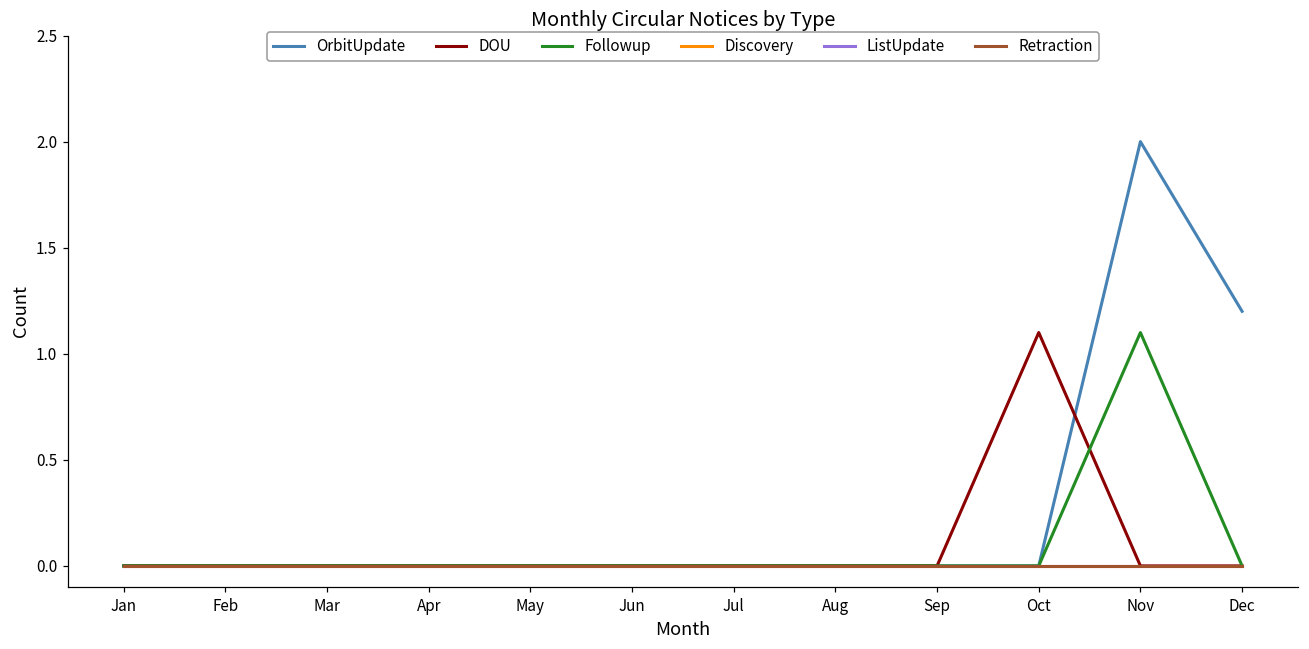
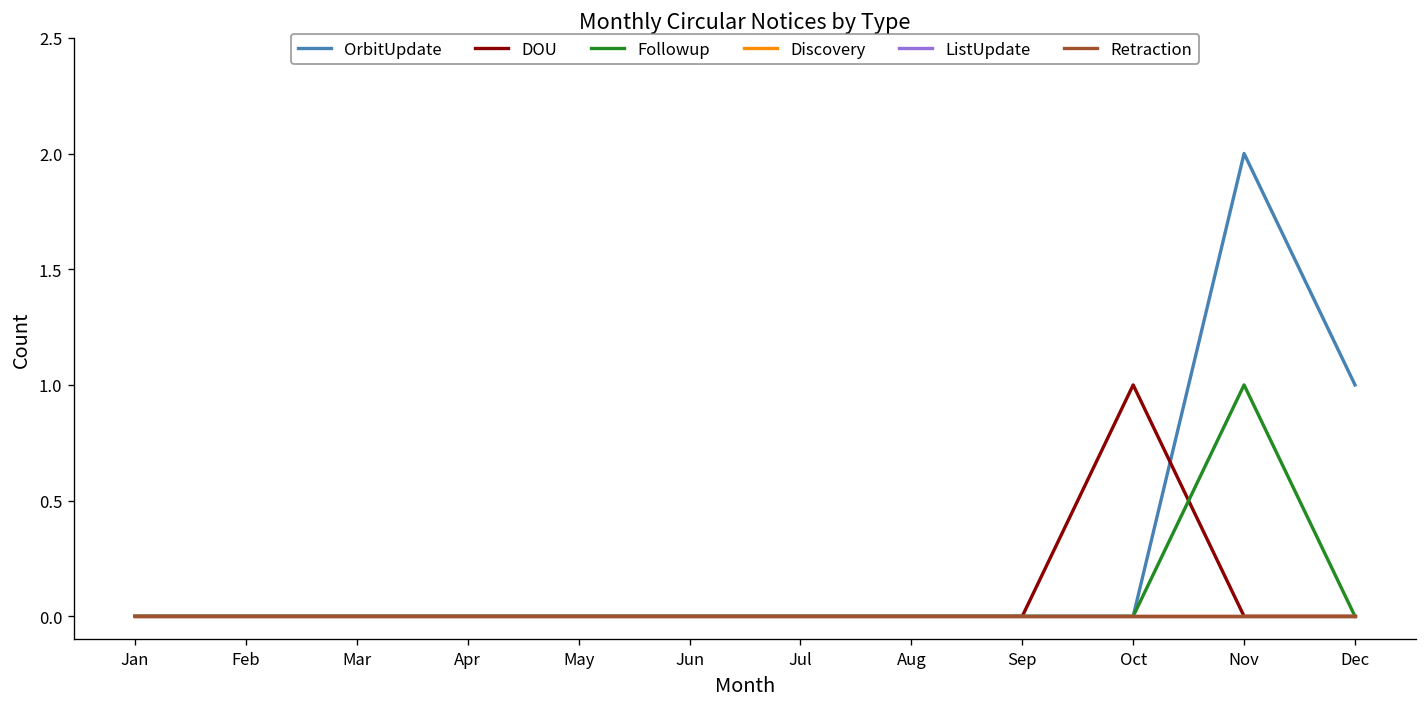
DOU, Oct: 1.1 -> 1.0
Followup, Nov: 1.1 -> 1.0
OrbitUpdate, Dec: 1.2 -> 1.0
